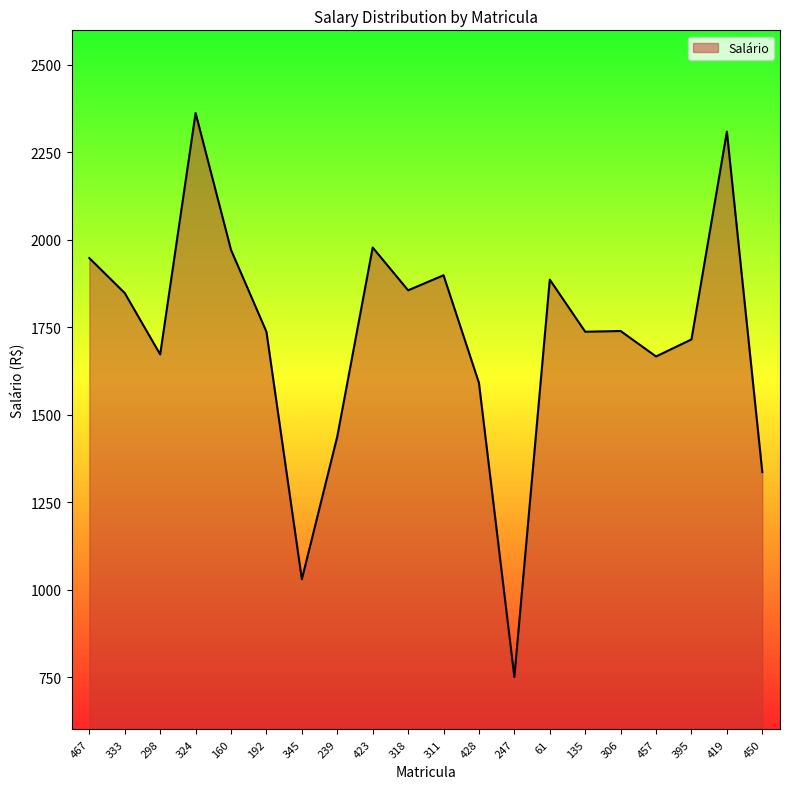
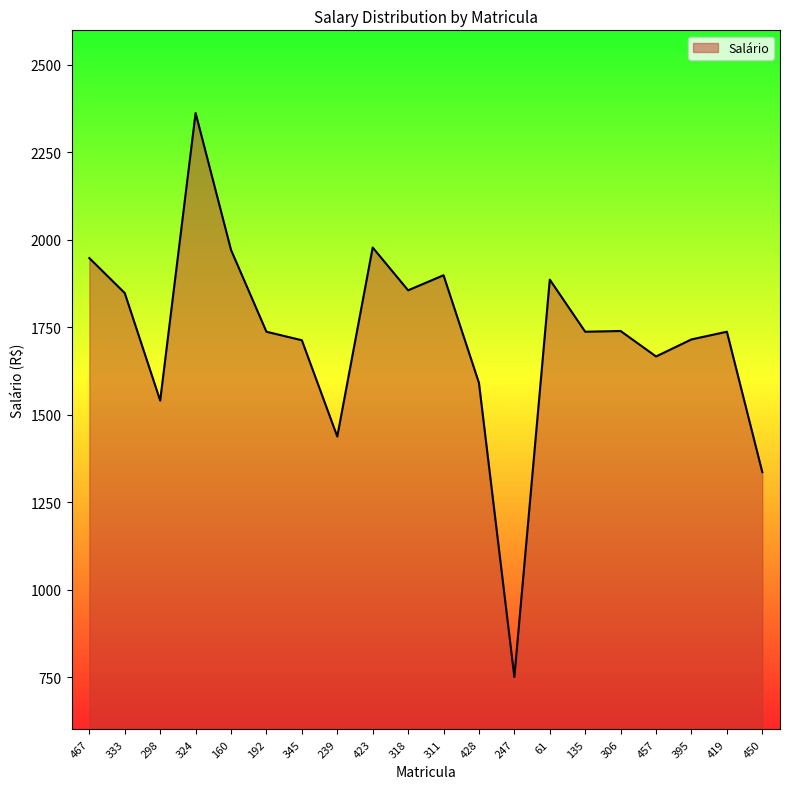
298: 1670 -> 1540
345: 1030 -> 1710
419: 2310 -> 1740
